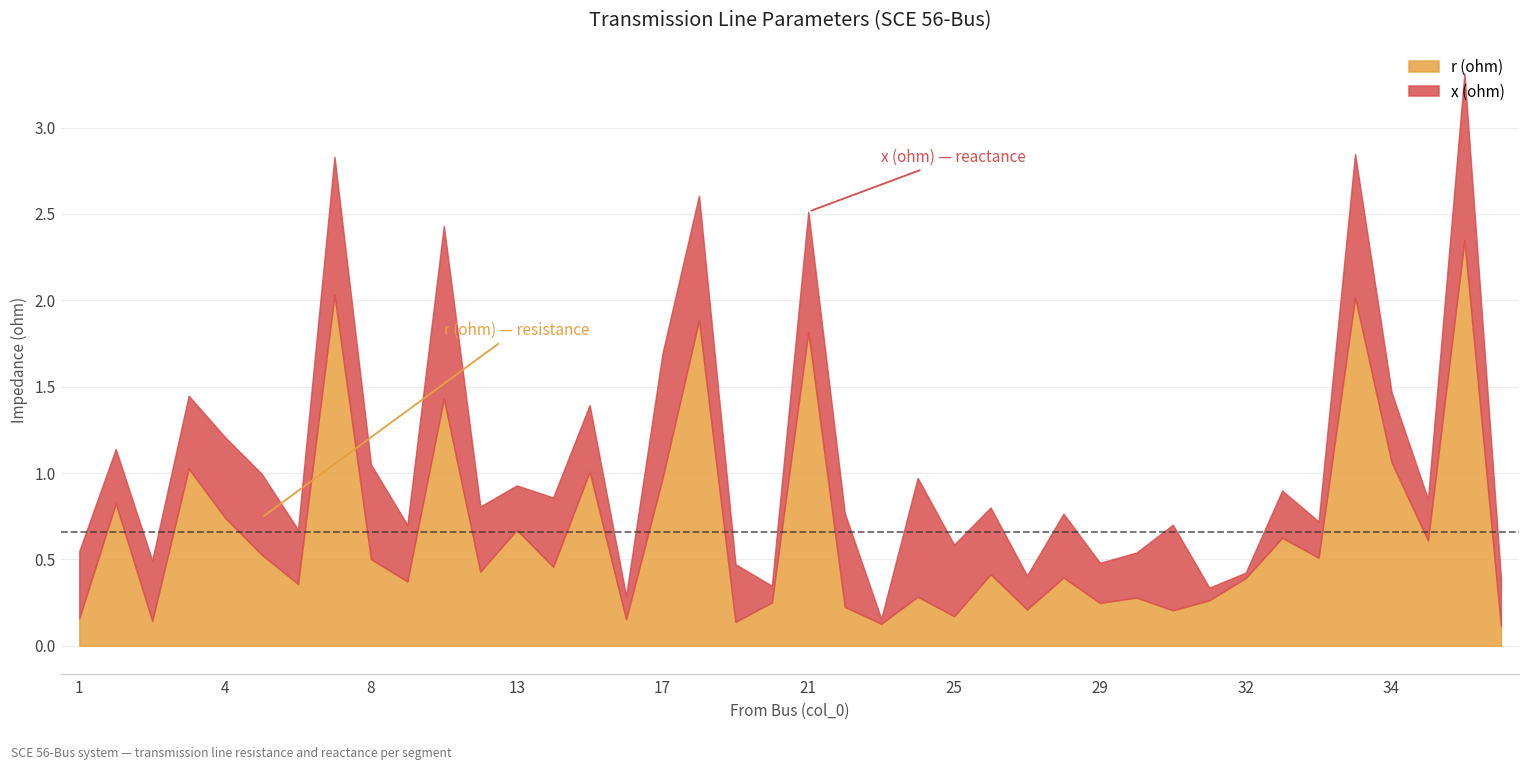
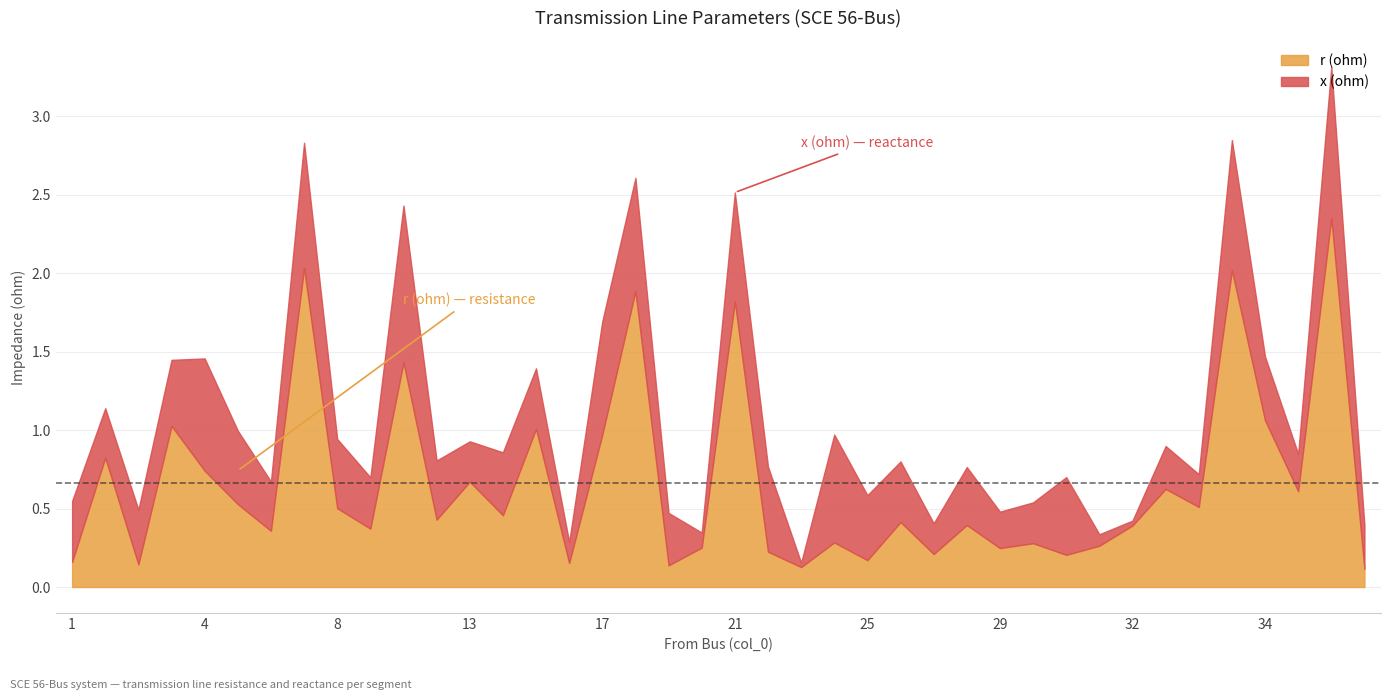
x (ohm), 4: 0.47 -> 0.72
x (ohm), 8: 0.55 -> 0.44
